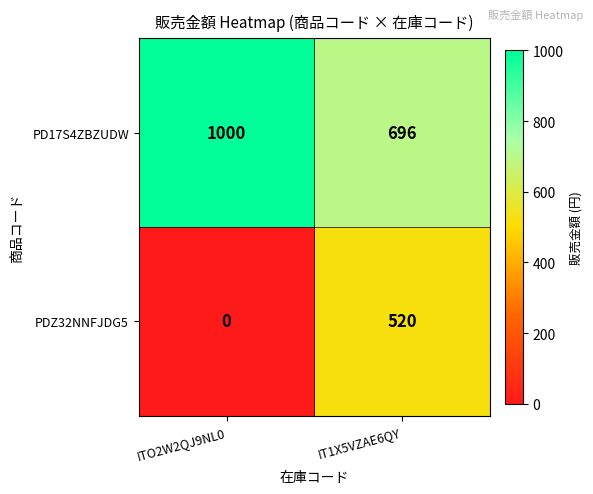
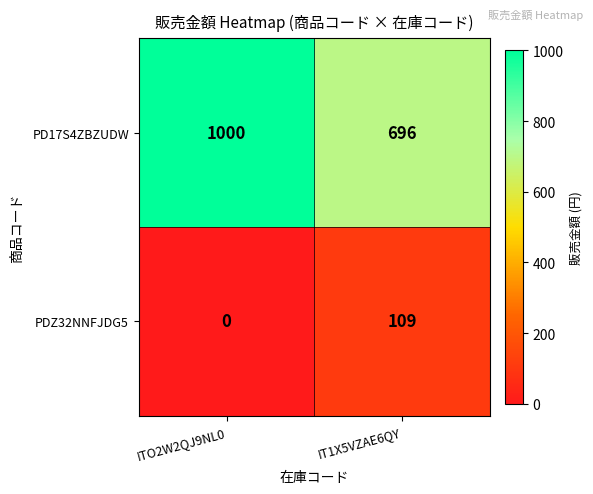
PDZ32NNFJDG5, IT1X5VZAE6QY: 520 -> 109
